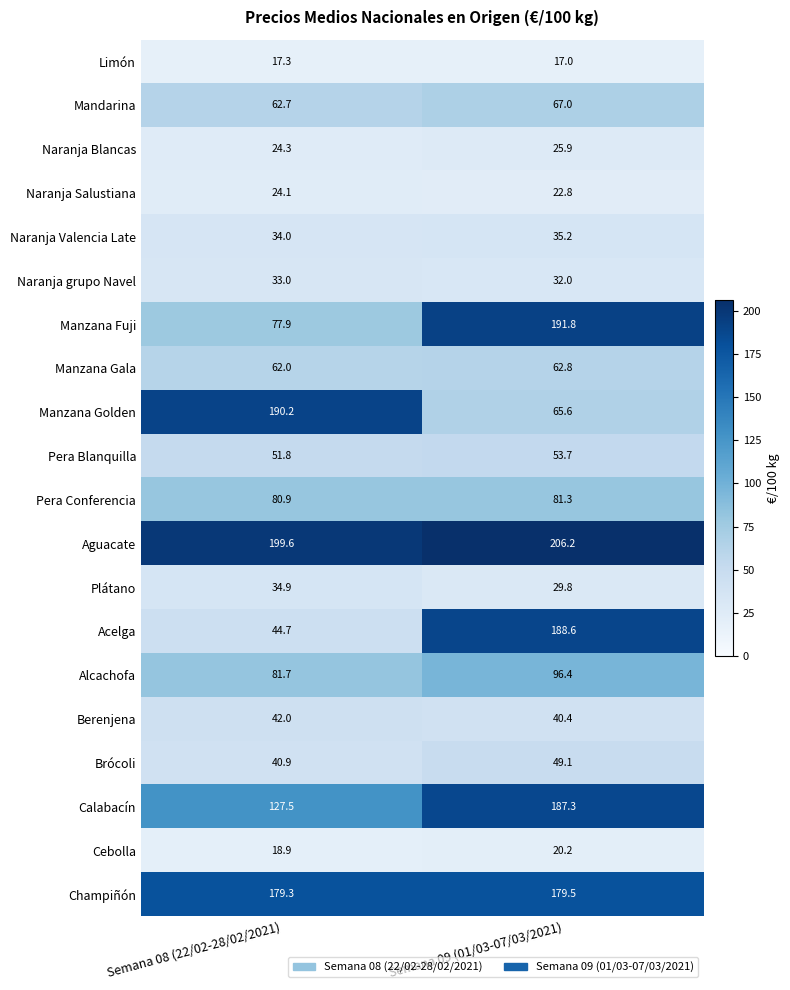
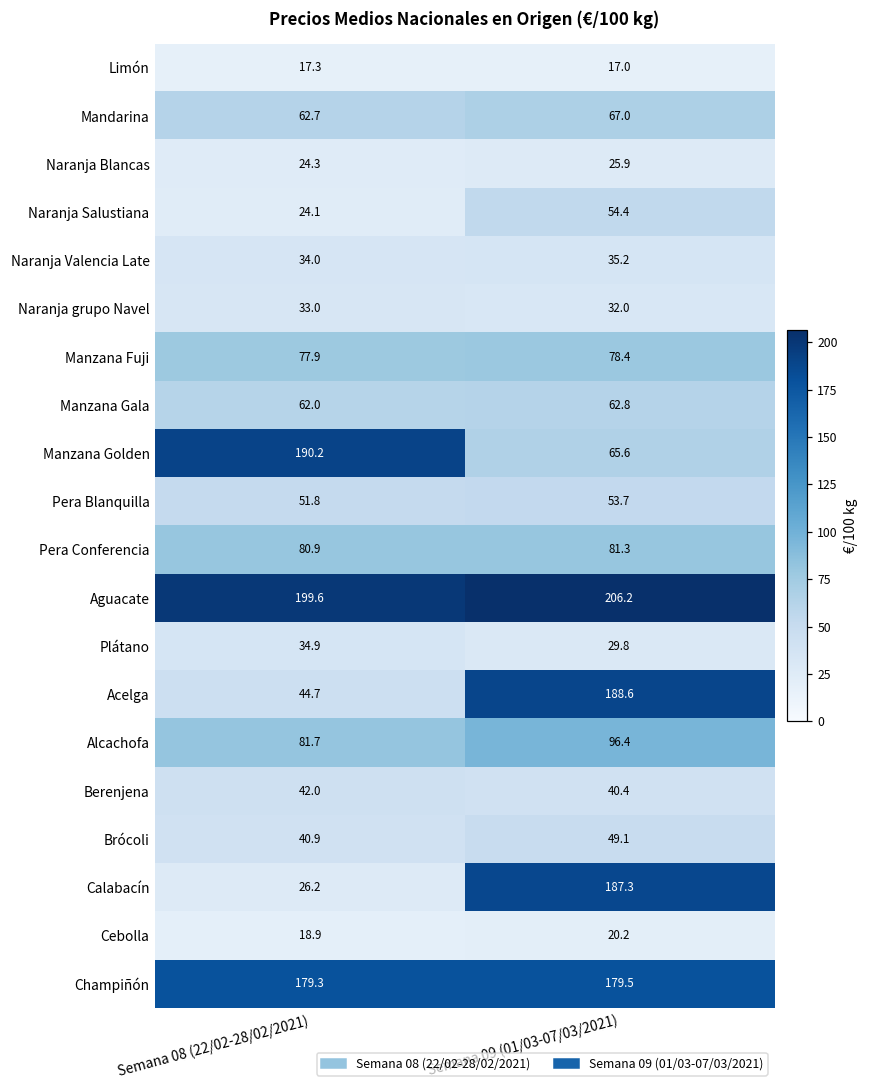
Naranja Salustiana, Semana 09 (01/03-07/03/2021): 22.8 -> 54.4
Manzana Fuji, Semana 09 (01/03-07/03/2021): 191.8 -> 78.4
Calabacín, Semana 08 (22/02-28/02/2021): 127.5 -> 26.2
